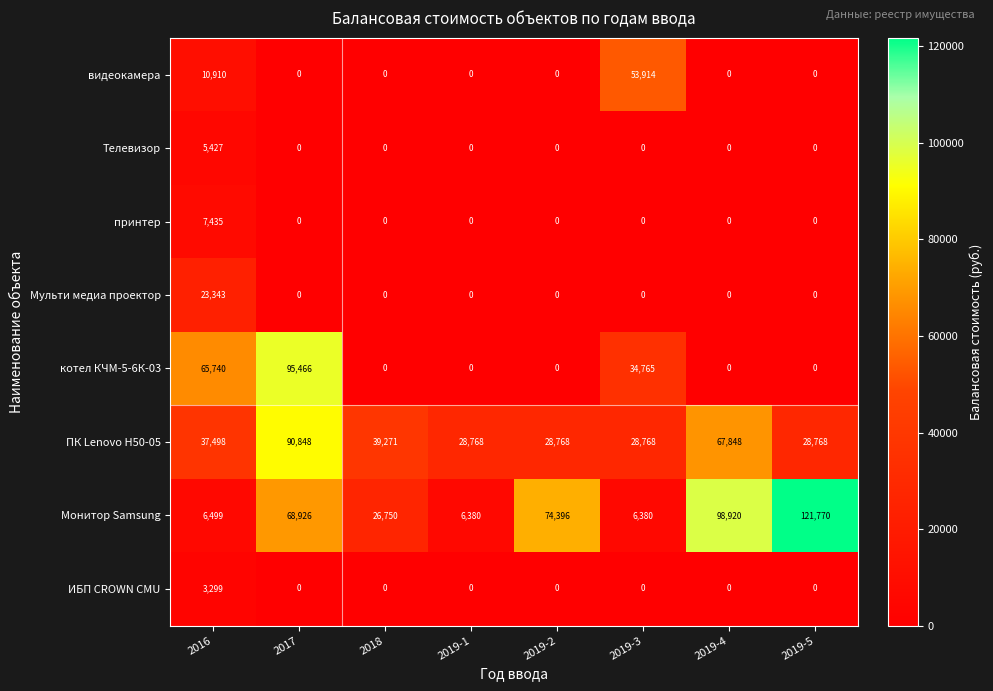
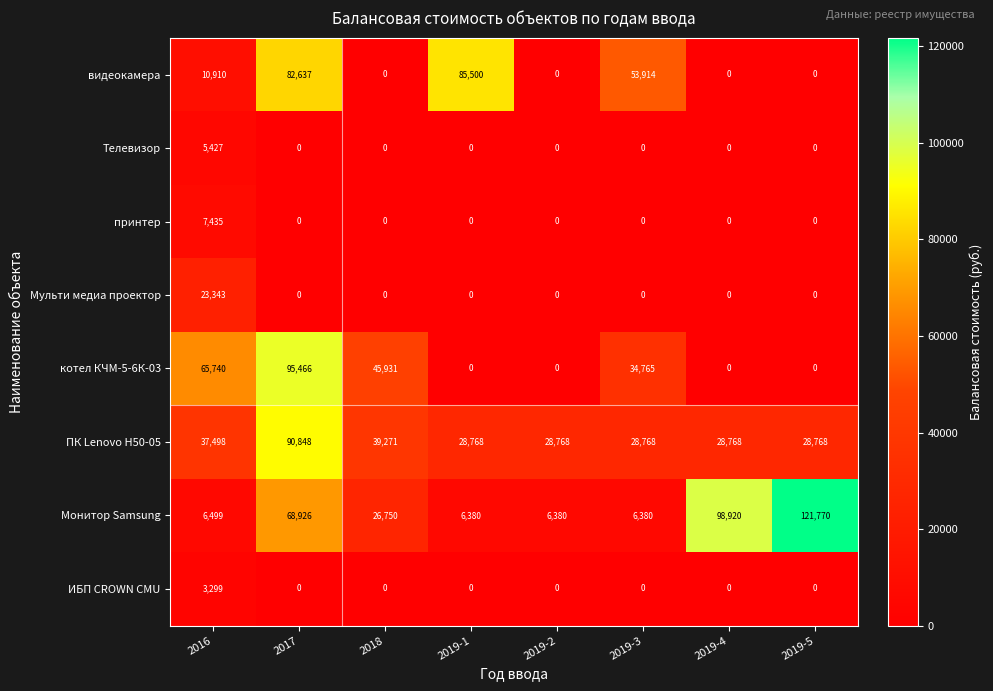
видеокамера, 2017: 0 -> 82,637
видеокамера, 2019-1: 0 -> 85,500
котел КЧМ-5-6К-03, 2018: 0 -> 45,931
ПК Lenovo H50-05, 2019-4: 67,848 -> 28,768
Монитор Samsung, 2019-2: 74,396 -> 6,380
